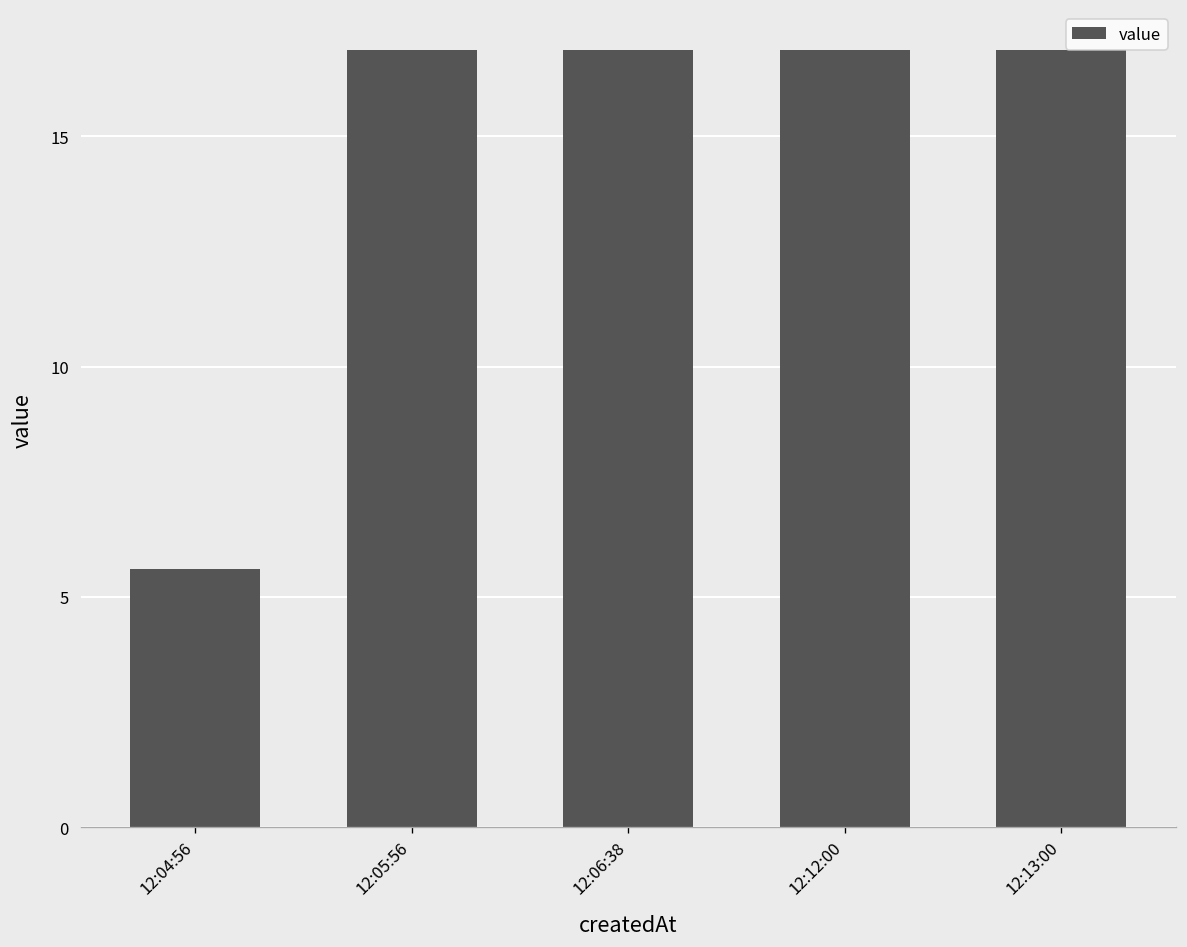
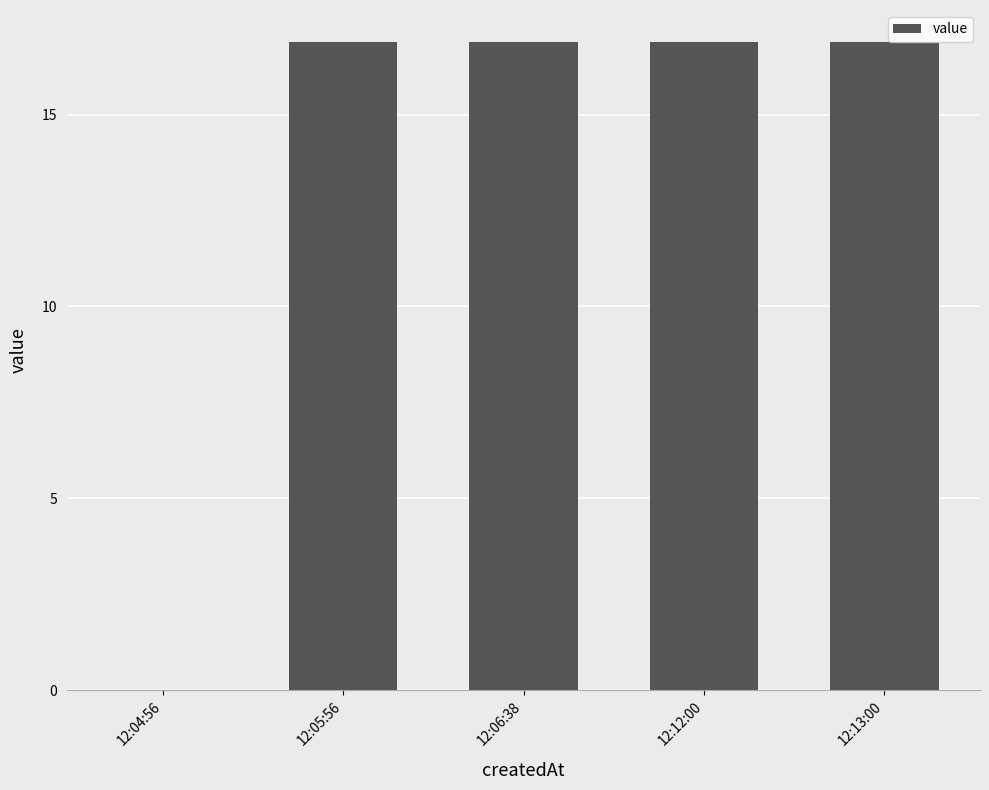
12:04:56: 5.6 -> 0.0
